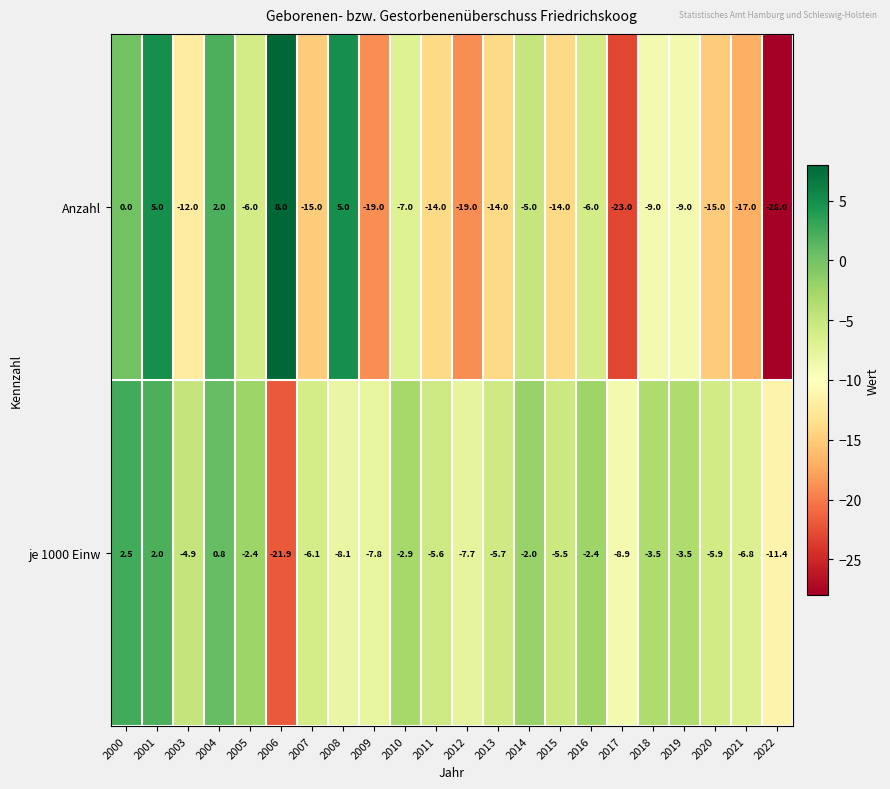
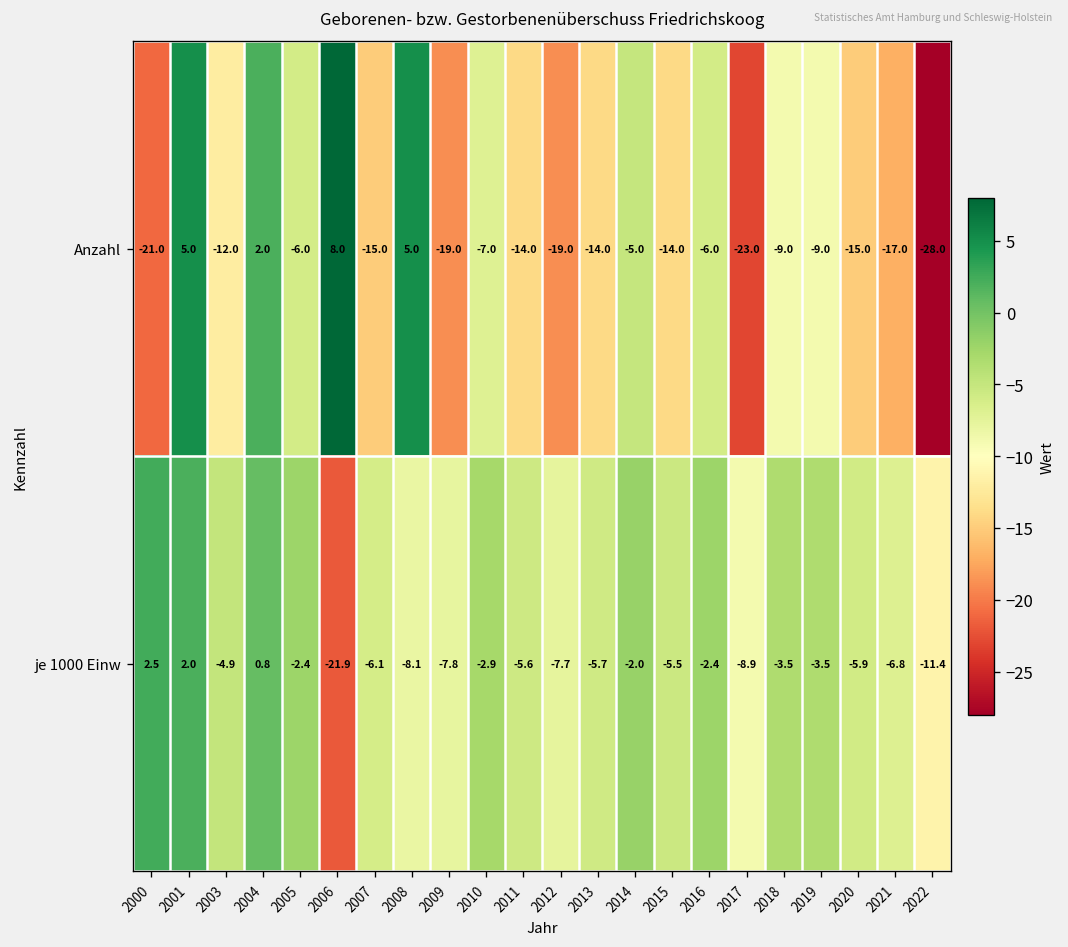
Anzahl, 2000: 0.0 -> -21.0
